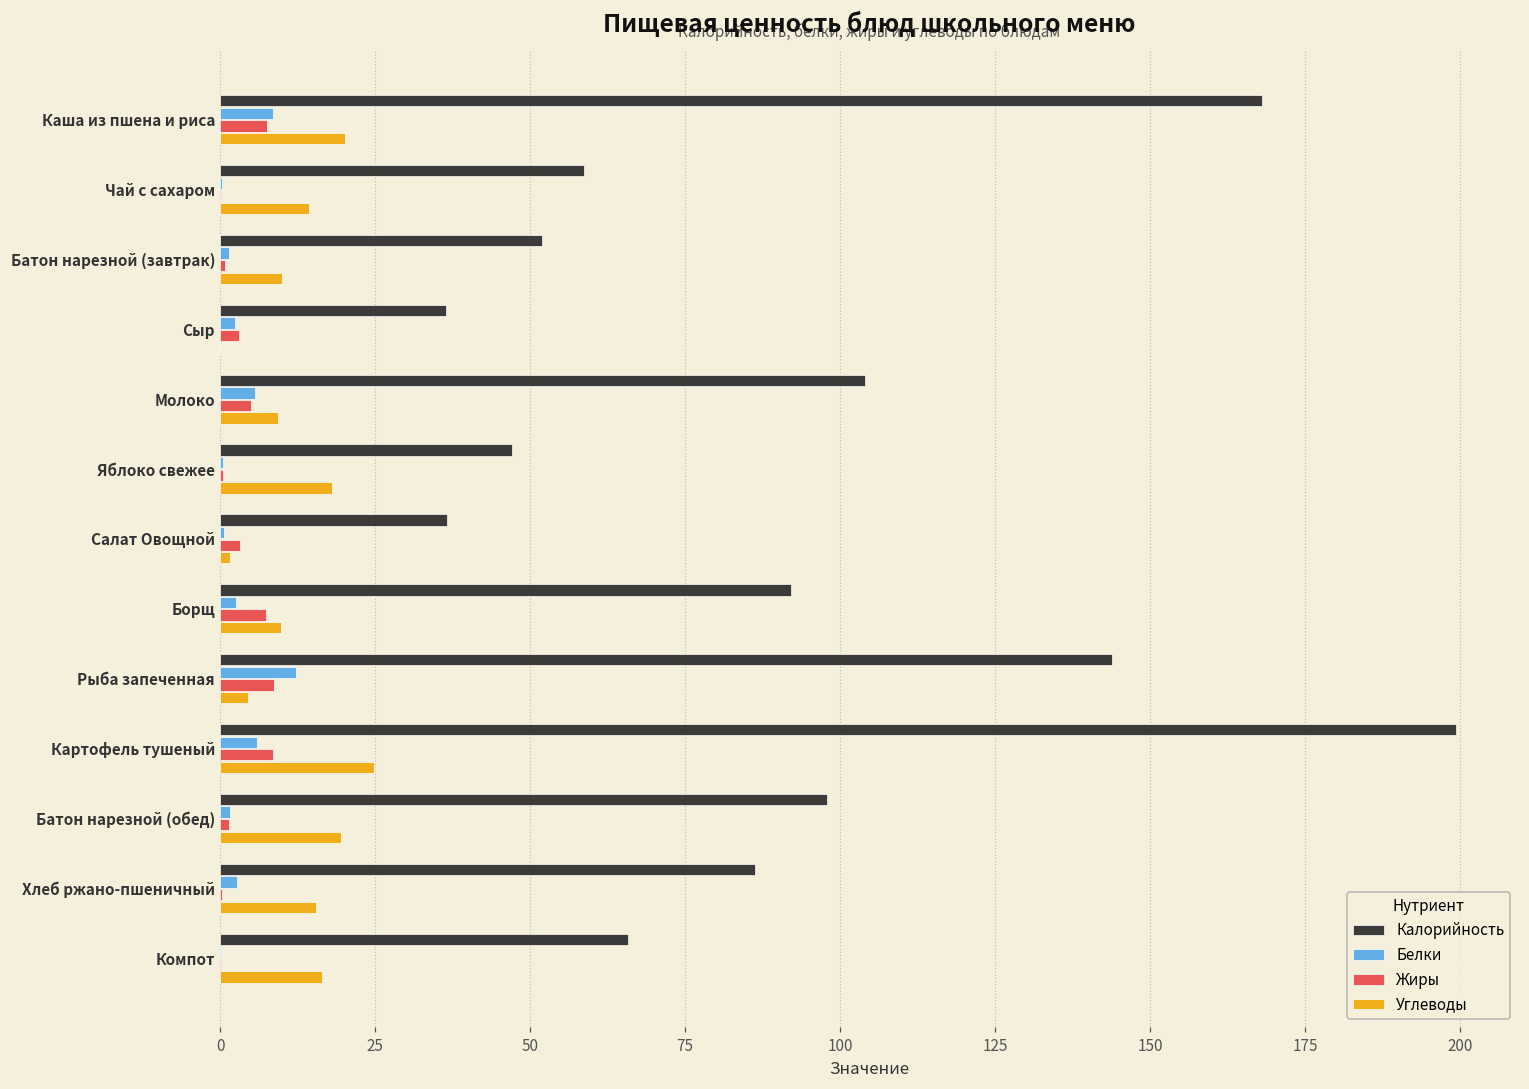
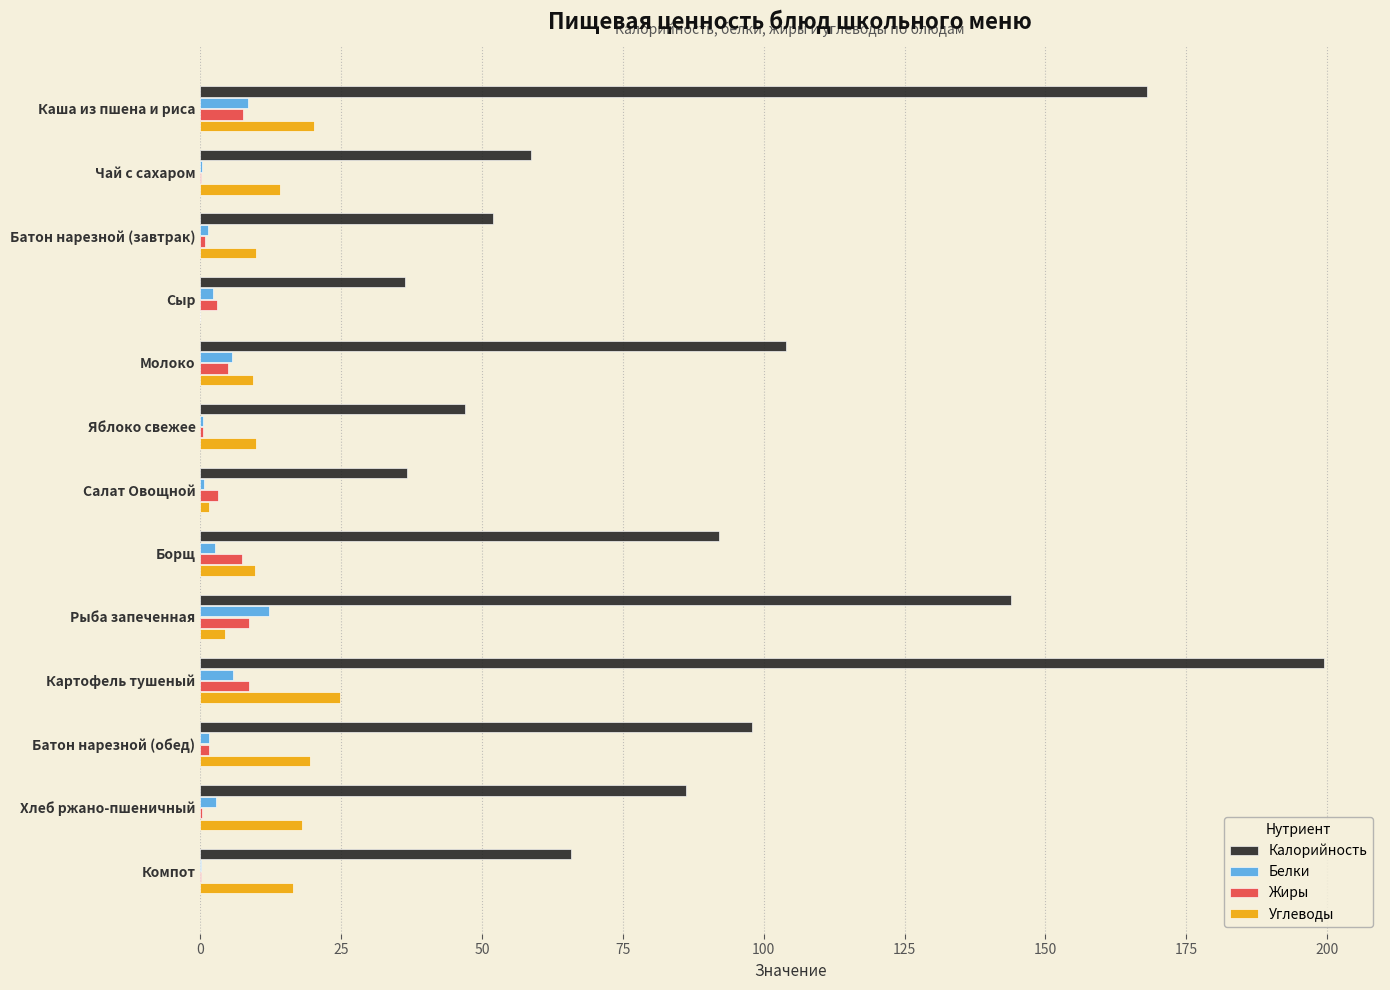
Углеводы, Яблоко свежее: 18 -> 10
Углеводы, Хлеб ржано-пшеничный: 15 -> 18
